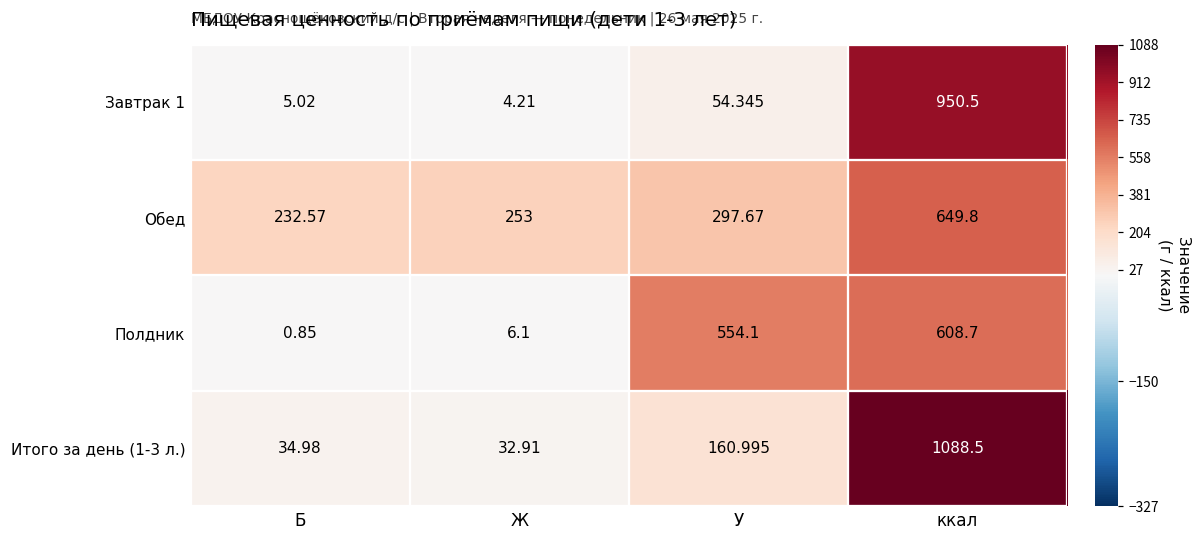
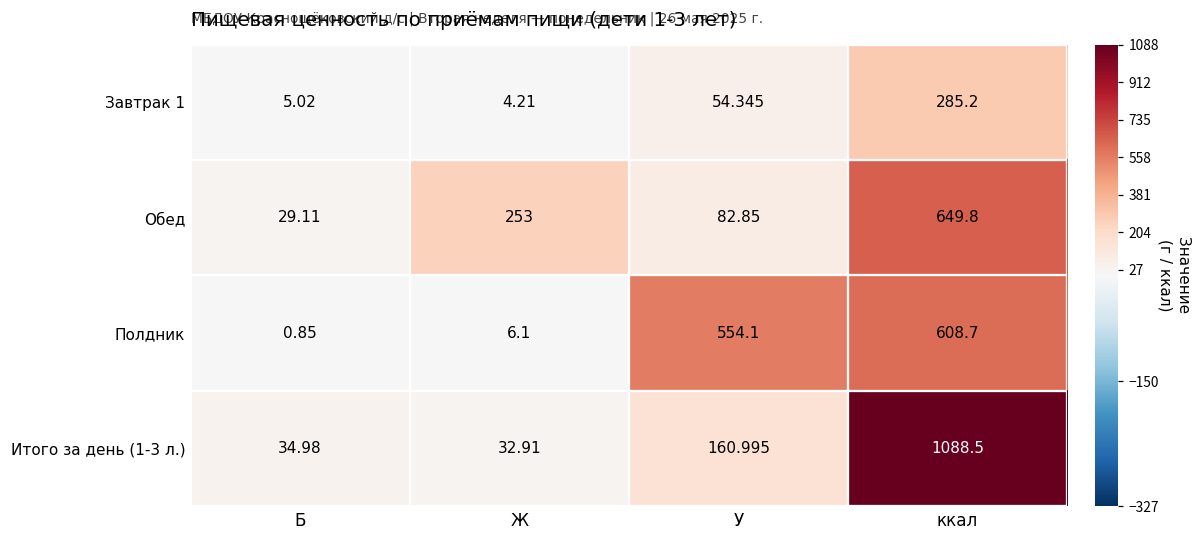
Завтрак 1, ккал: 950.5 -> 285.2
Обед, Б: 232.57 -> 29.11
Обед, У: 297.67 -> 82.85
